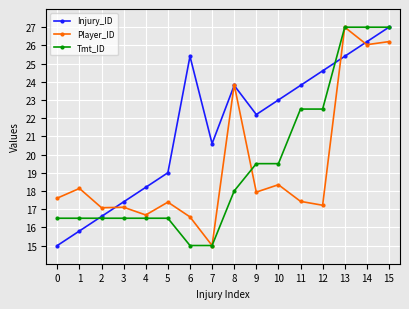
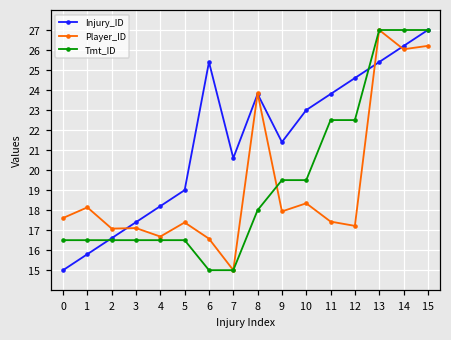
Injury_ID, 9: 22.2 -> 21.4
